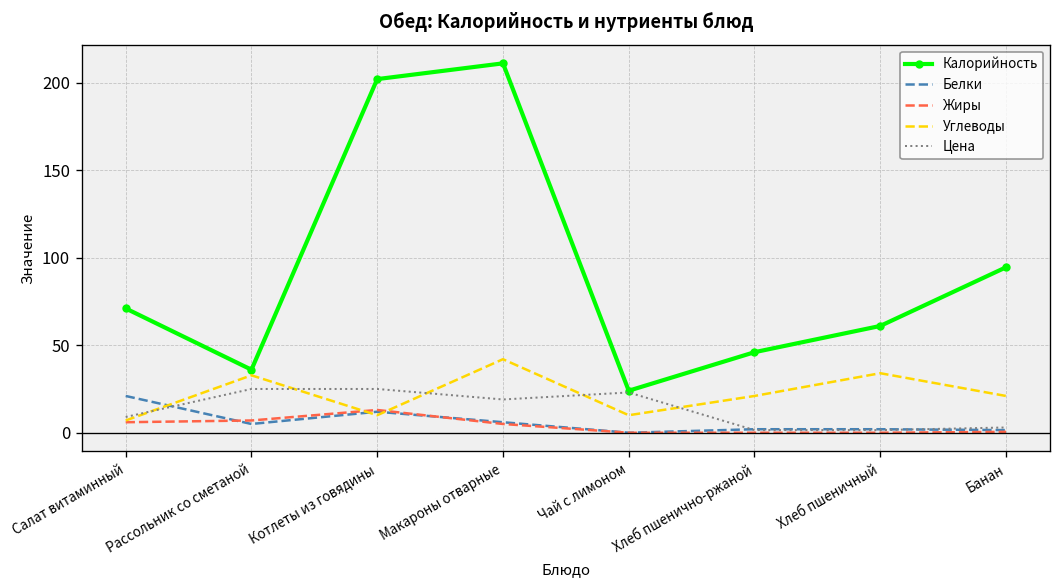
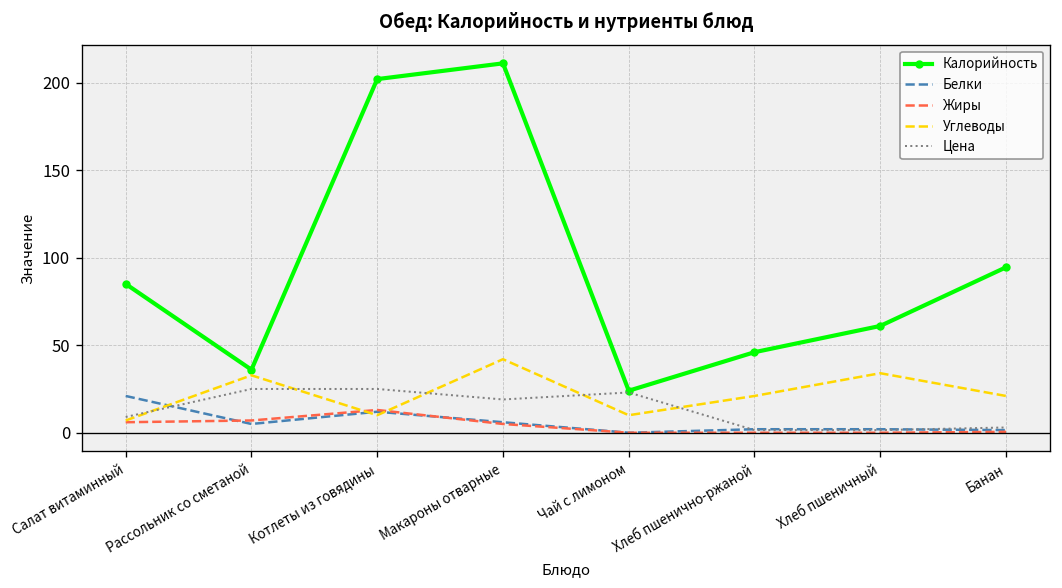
Калорийность, Салат витаминный: 71 -> 85
